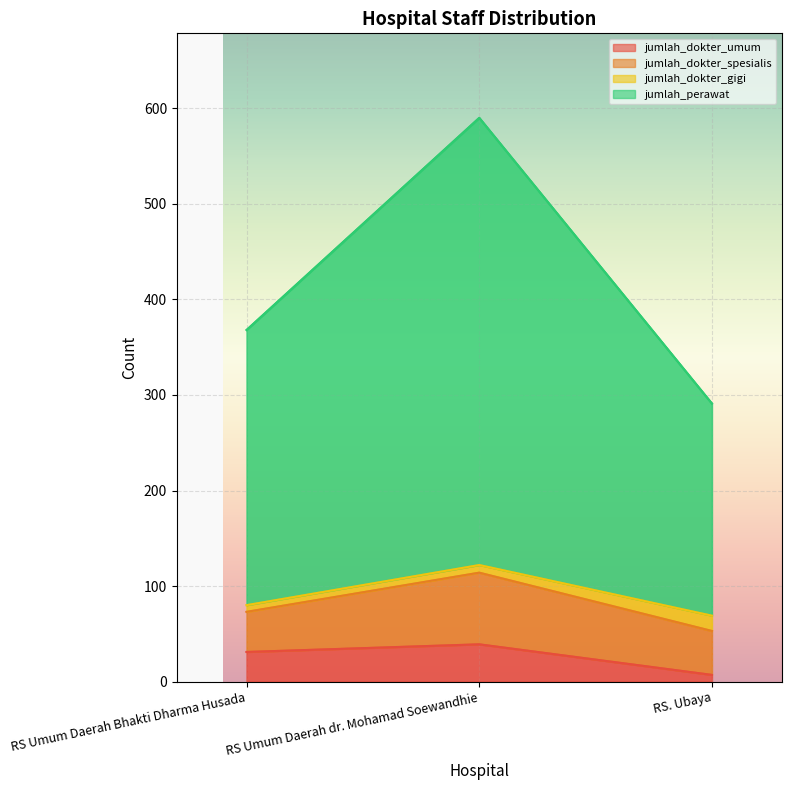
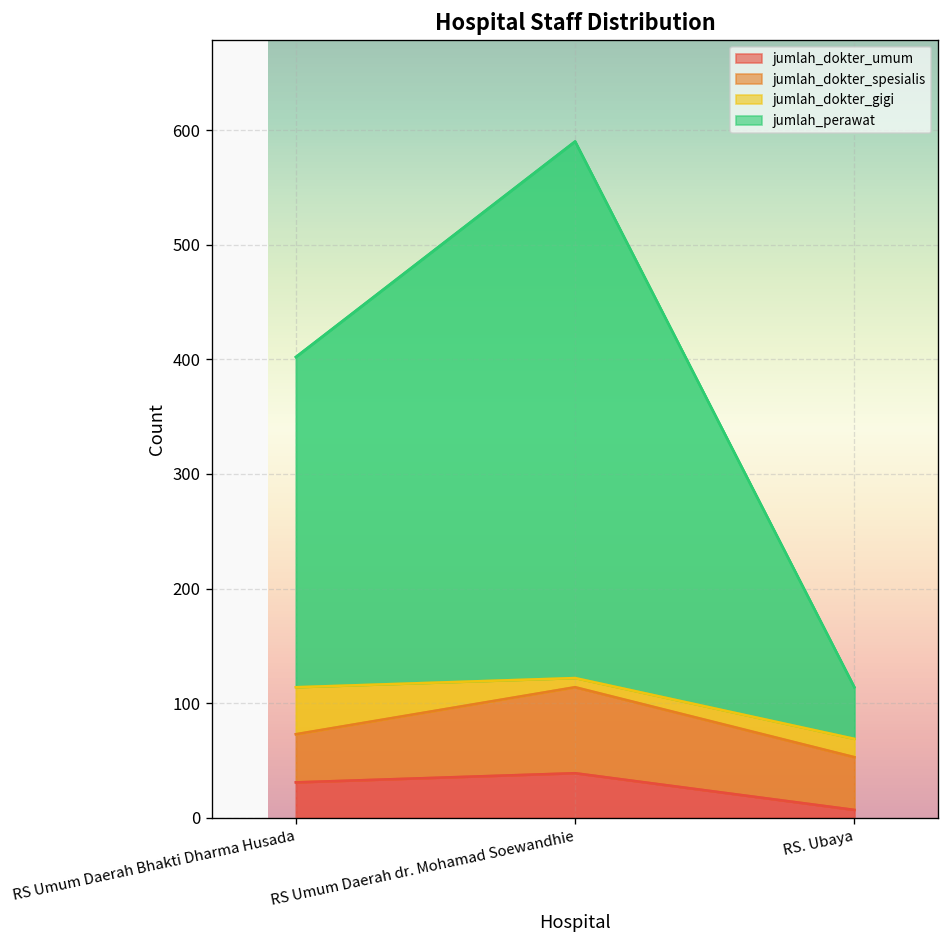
jumlah_dokter_gigi, RS Umum Daerah Bhakti Dharma Husada: 10 -> 40
jumlah_perawat, RS. Ubaya: 220 -> 50
